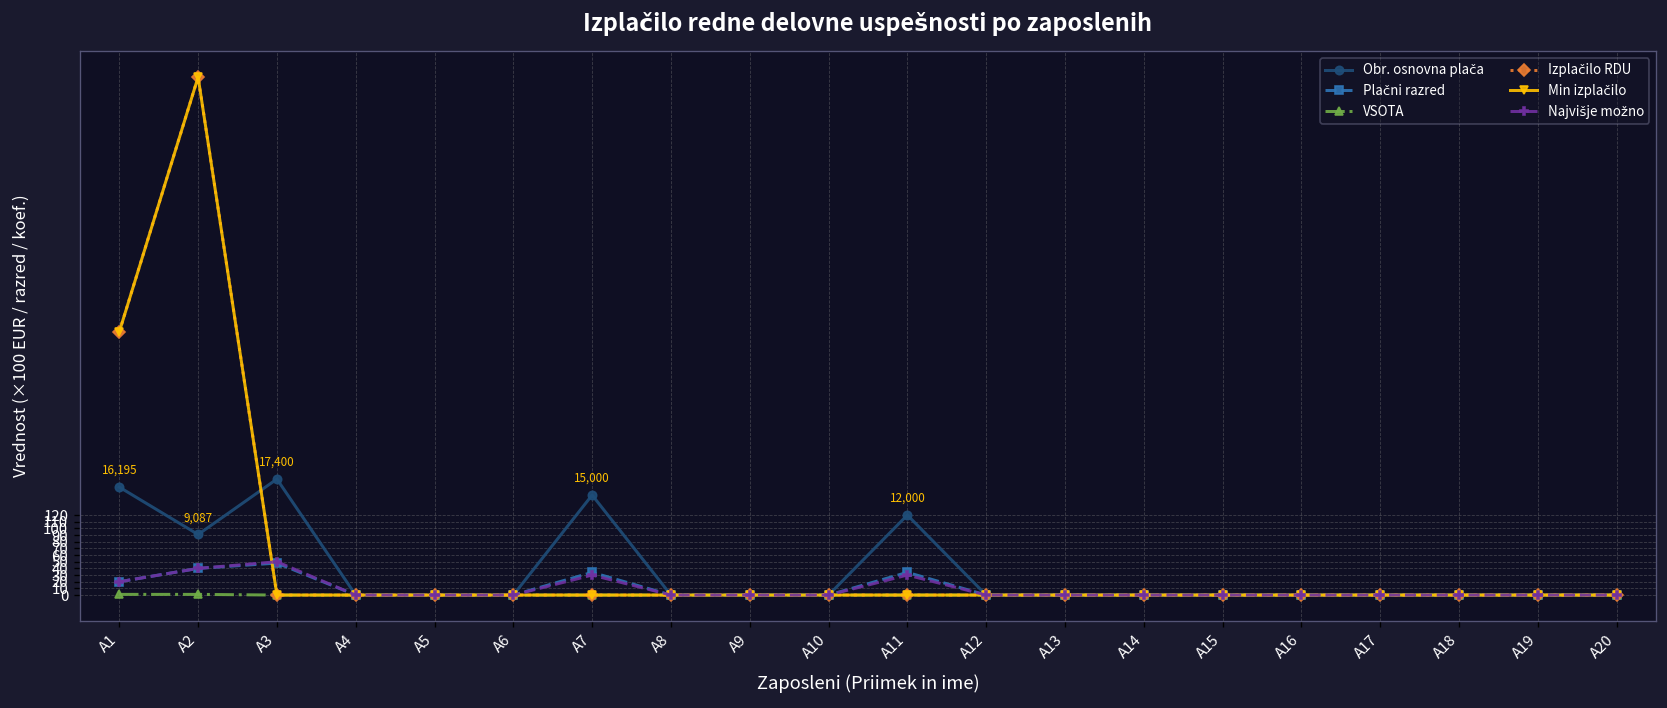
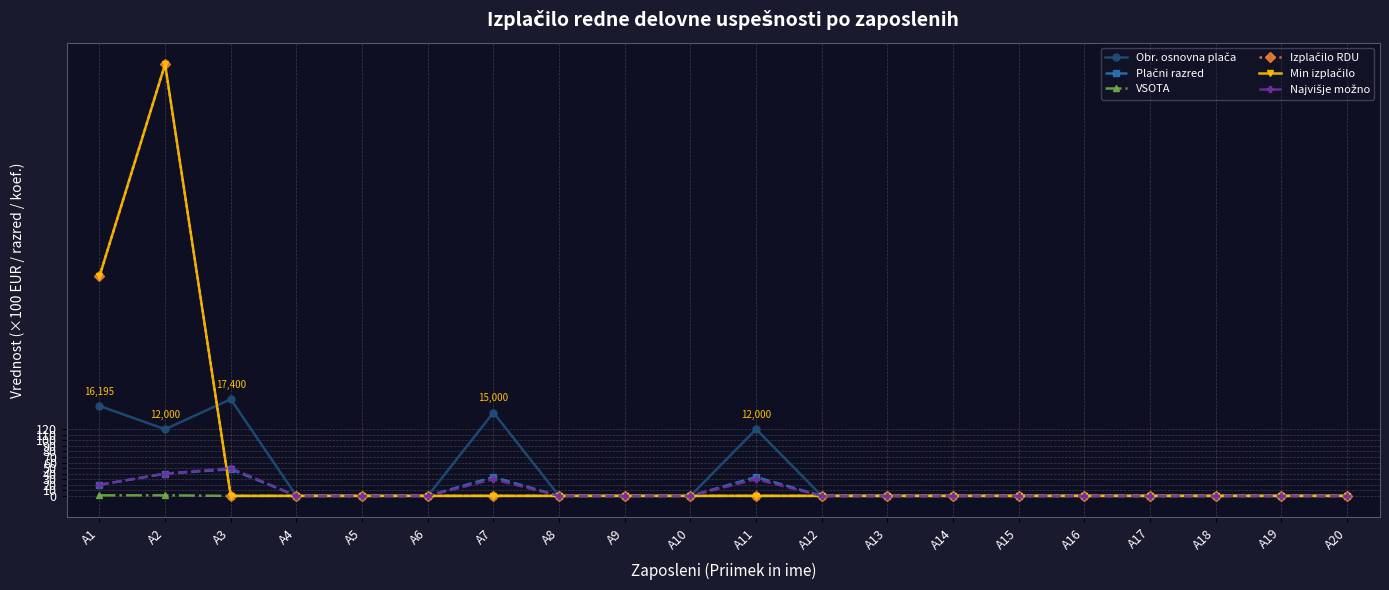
Obr. osnovna plača, A2: 9,087 -> 12,000
